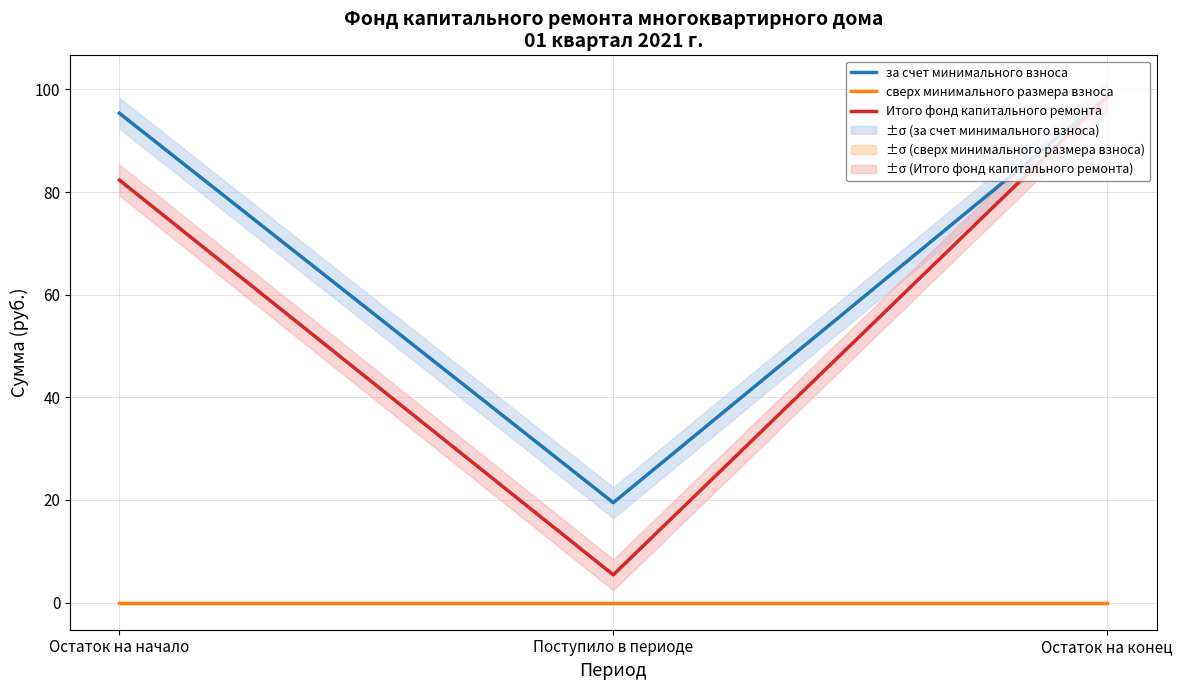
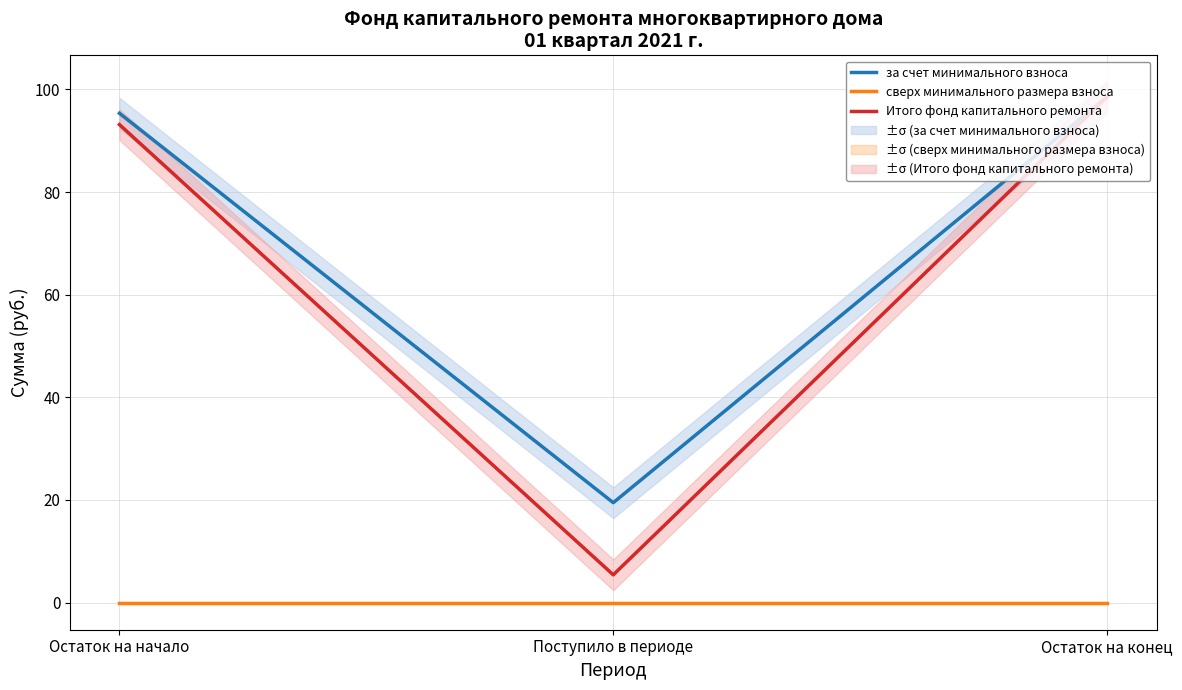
Итого фонд капитального ремонта, Остаток на начало: 82 -> 93
